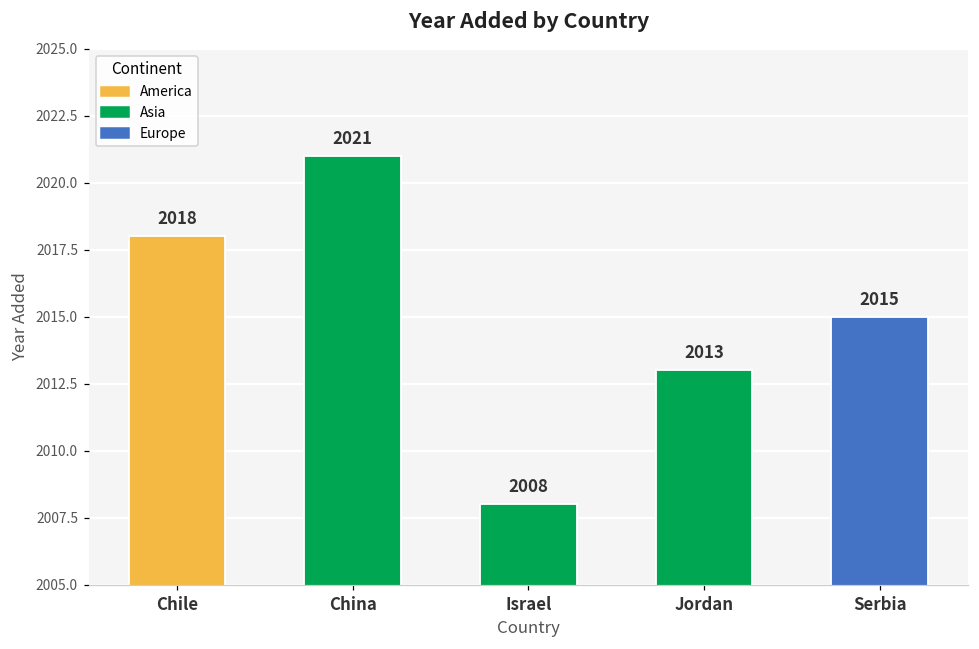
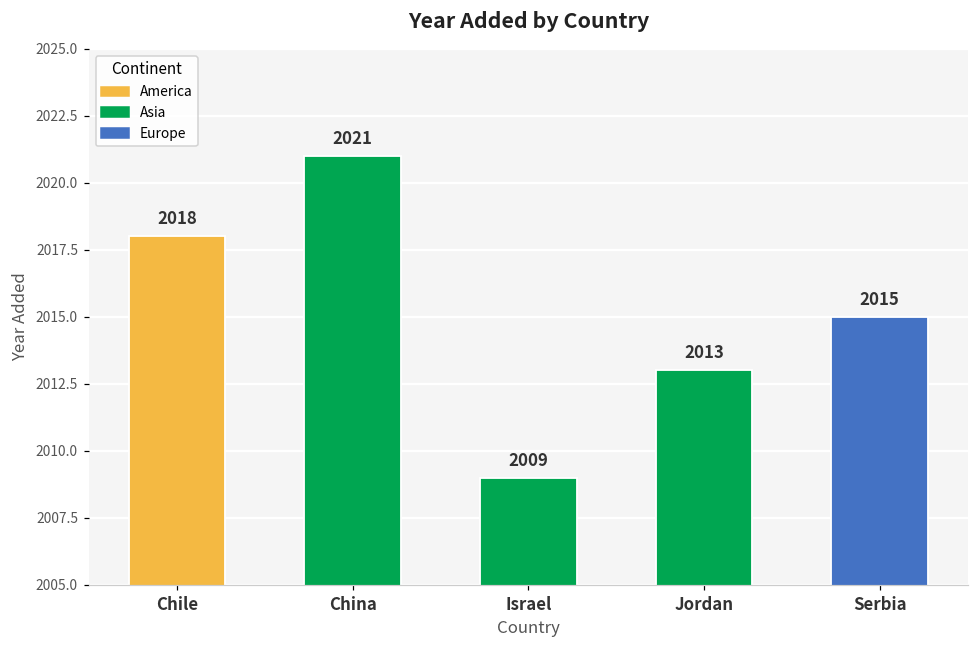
Israel: 2008 -> 2009
